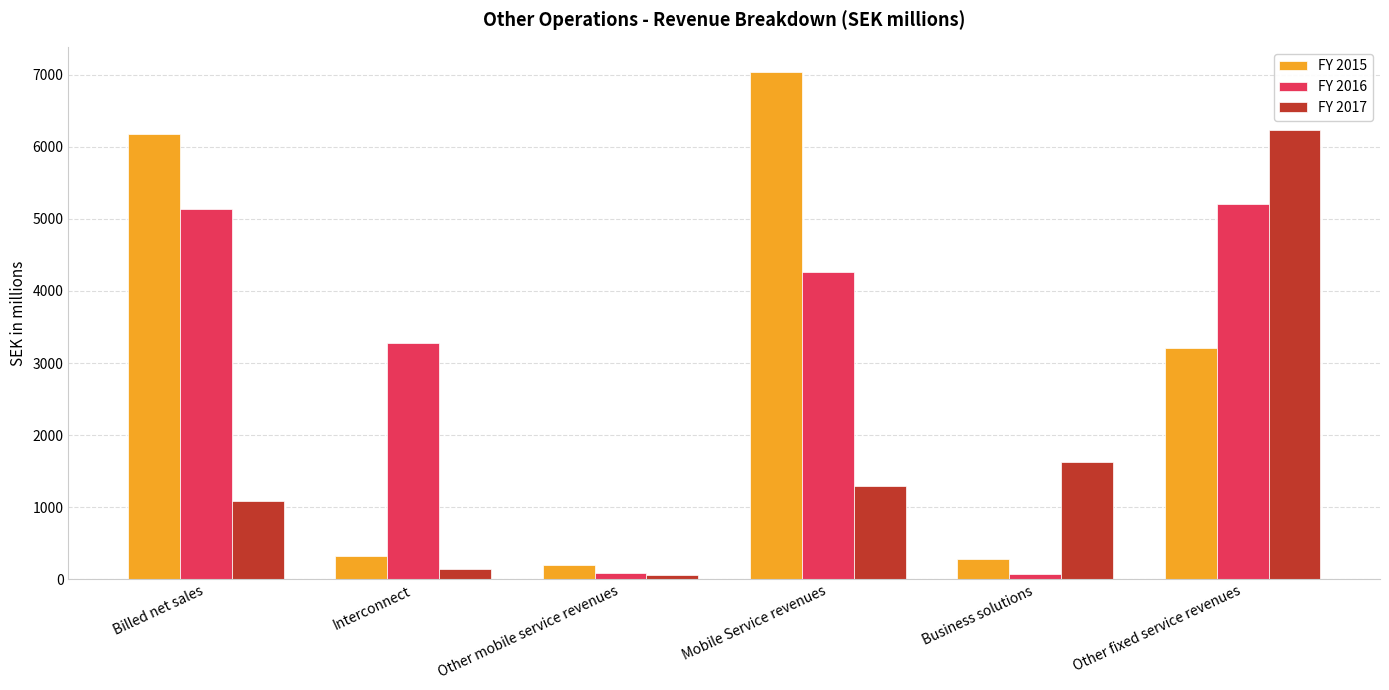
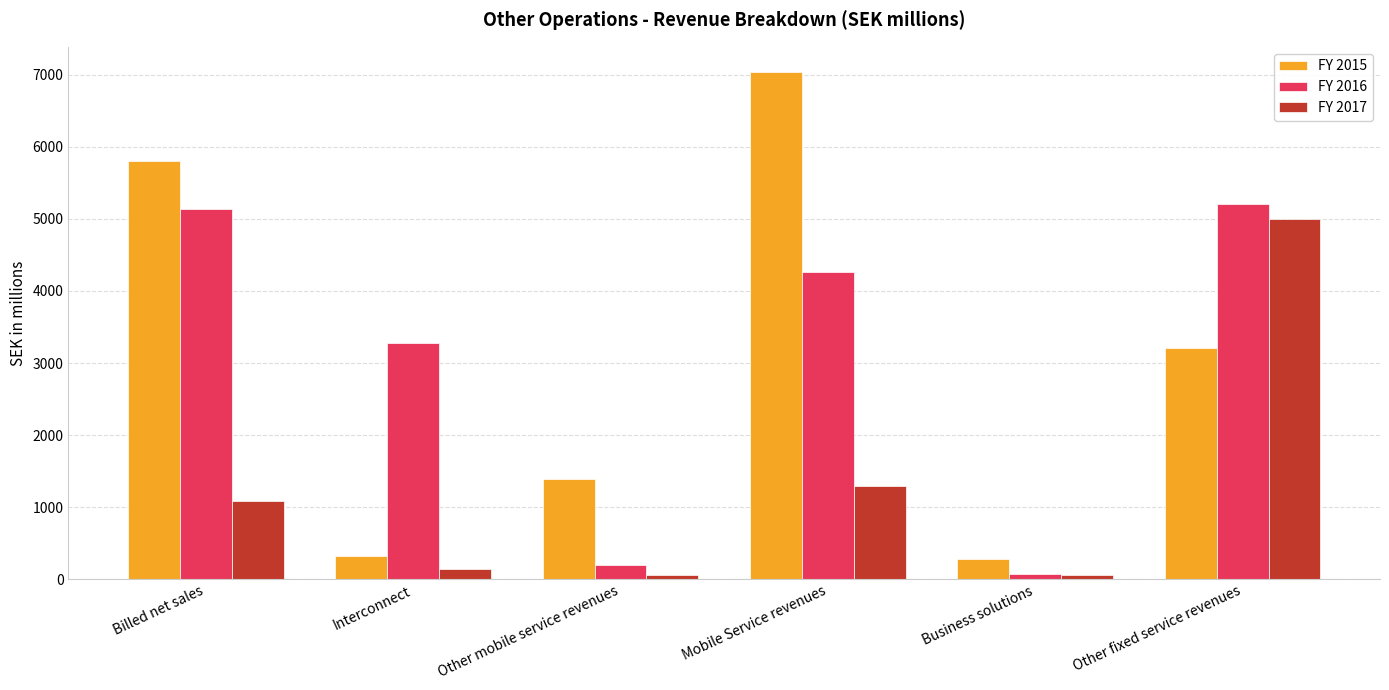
FY 2015, Billed net sales: 6200 -> 5800
FY 2015, Other mobile service revenues: 200 -> 1400
FY 2016, Other mobile service revenues: 100 -> 200
FY 2017, Business solutions: 1600 -> 100
FY 2017, Other fixed service revenues: 6200 -> 5000
